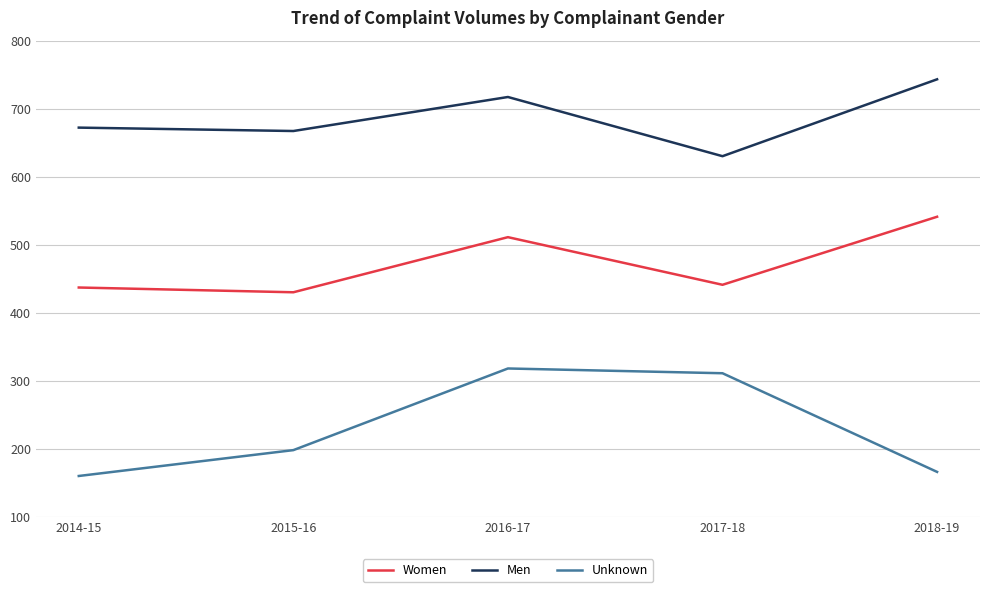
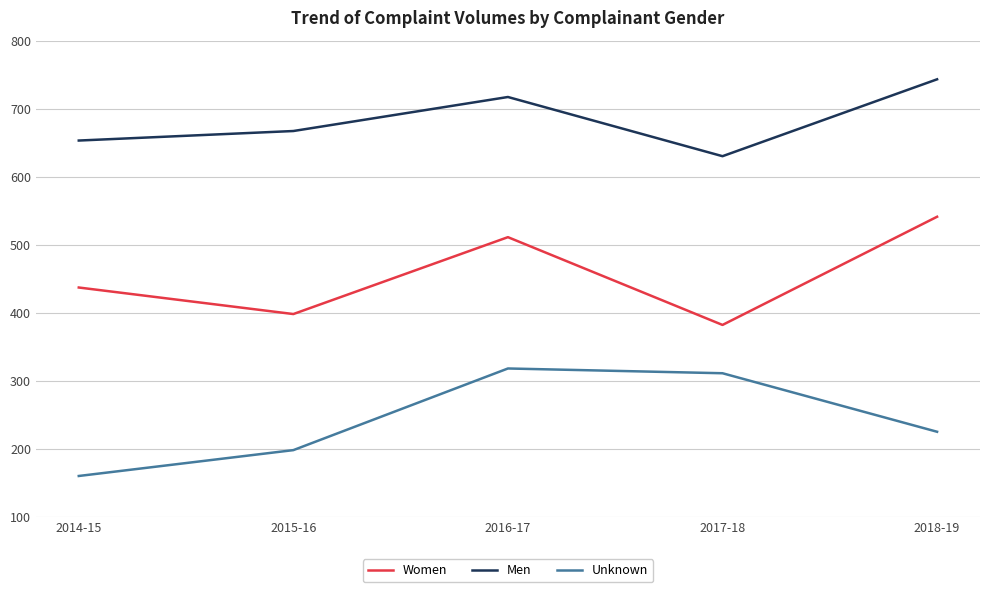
Men, 2014-15: 670 -> 650
Women, 2015-16: 430 -> 400
Women, 2017-18: 440 -> 380
Unknown, 2018-19: 170 -> 230
